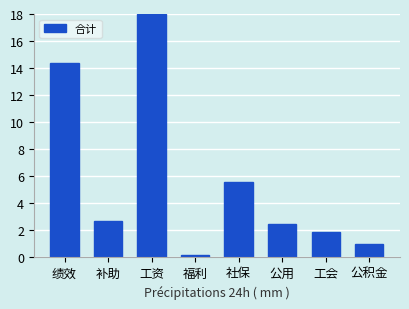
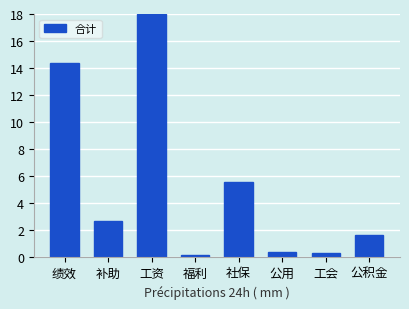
公用: 2.4 -> 0.4
工会: 1.8 -> 0.3
公积金: 0.9 -> 1.6
